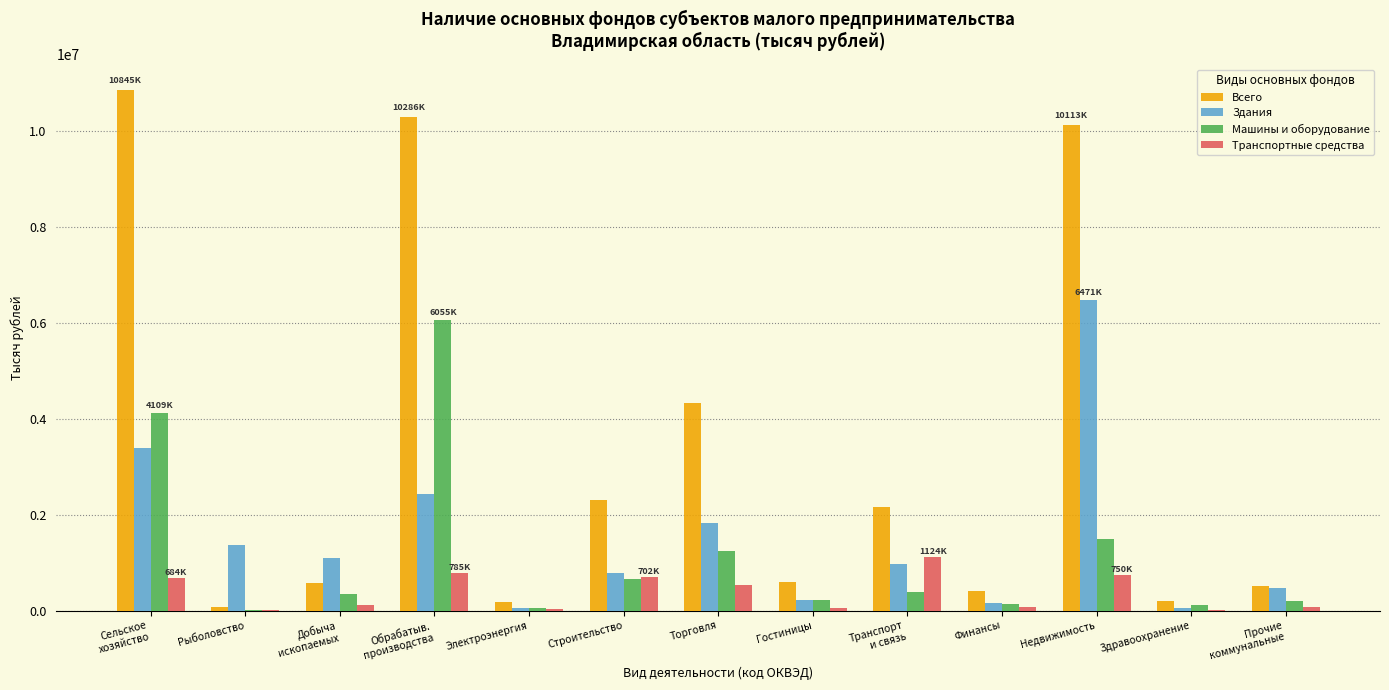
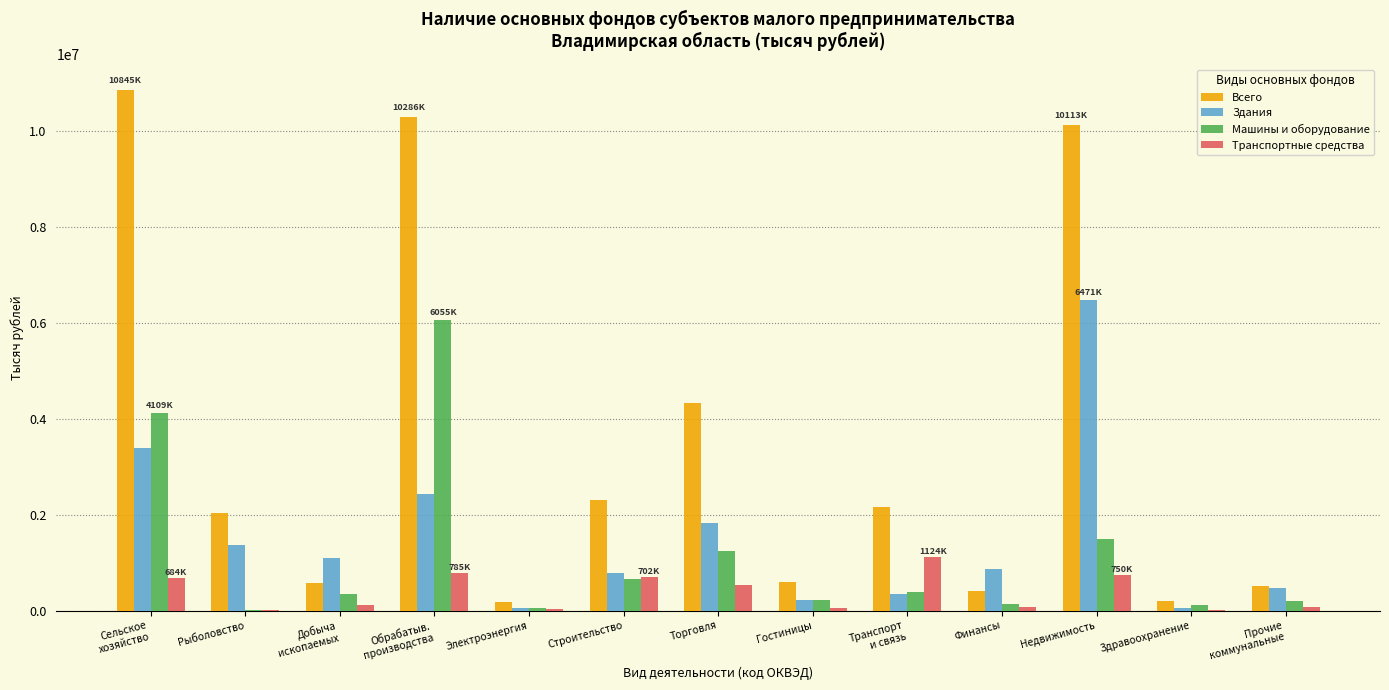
Всего, Рыболовство: 100000 -> 2000000
Здания, Транспорт и связь: 1000000 -> 300000
Здания, Финансы: 200000 -> 900000
